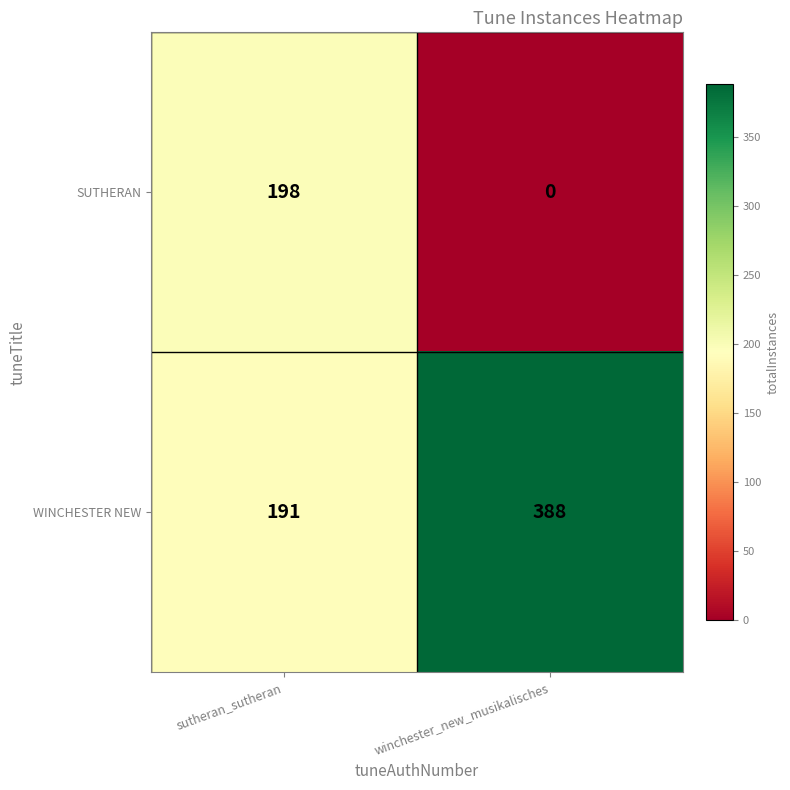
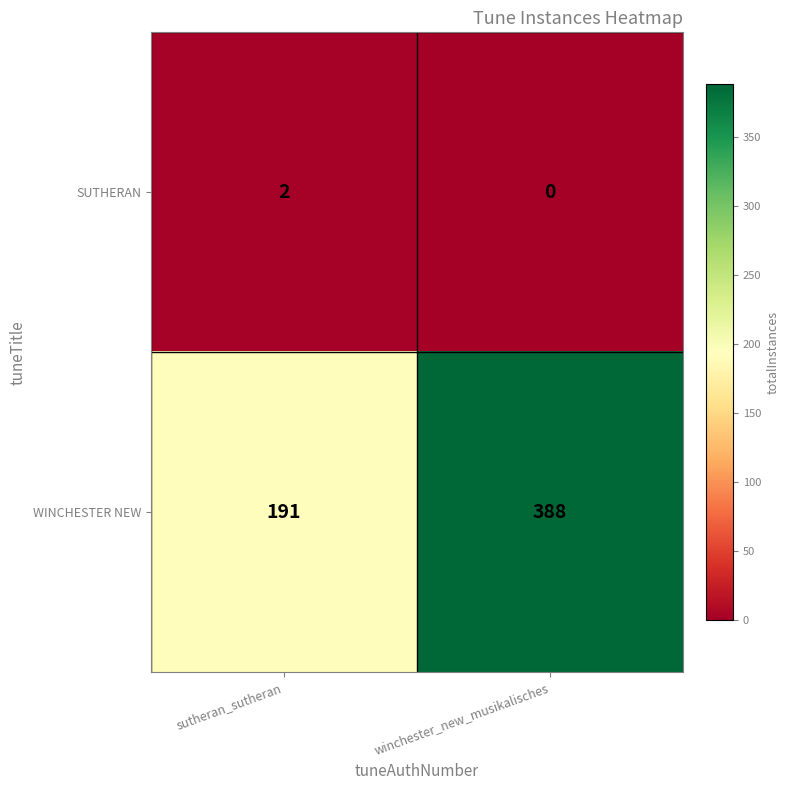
SUTHERAN, sutheran_sutheran: 198 -> 2
